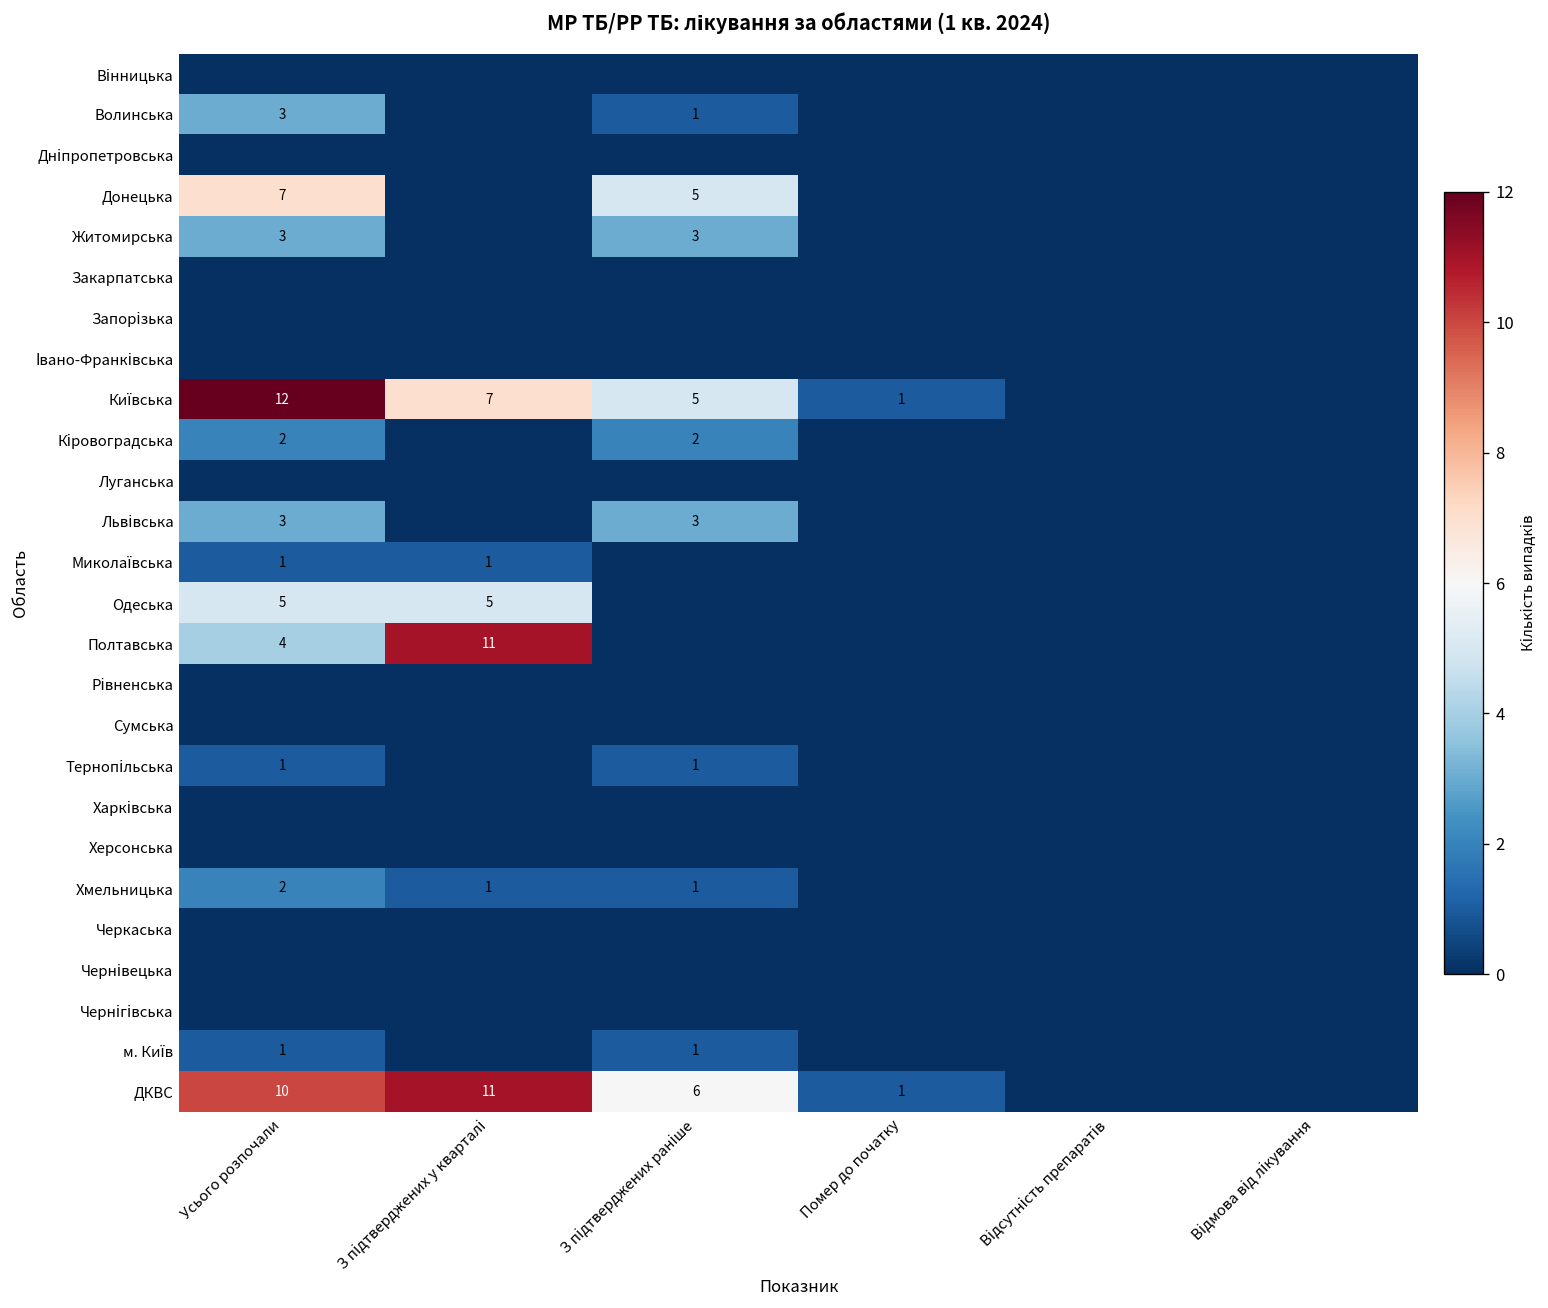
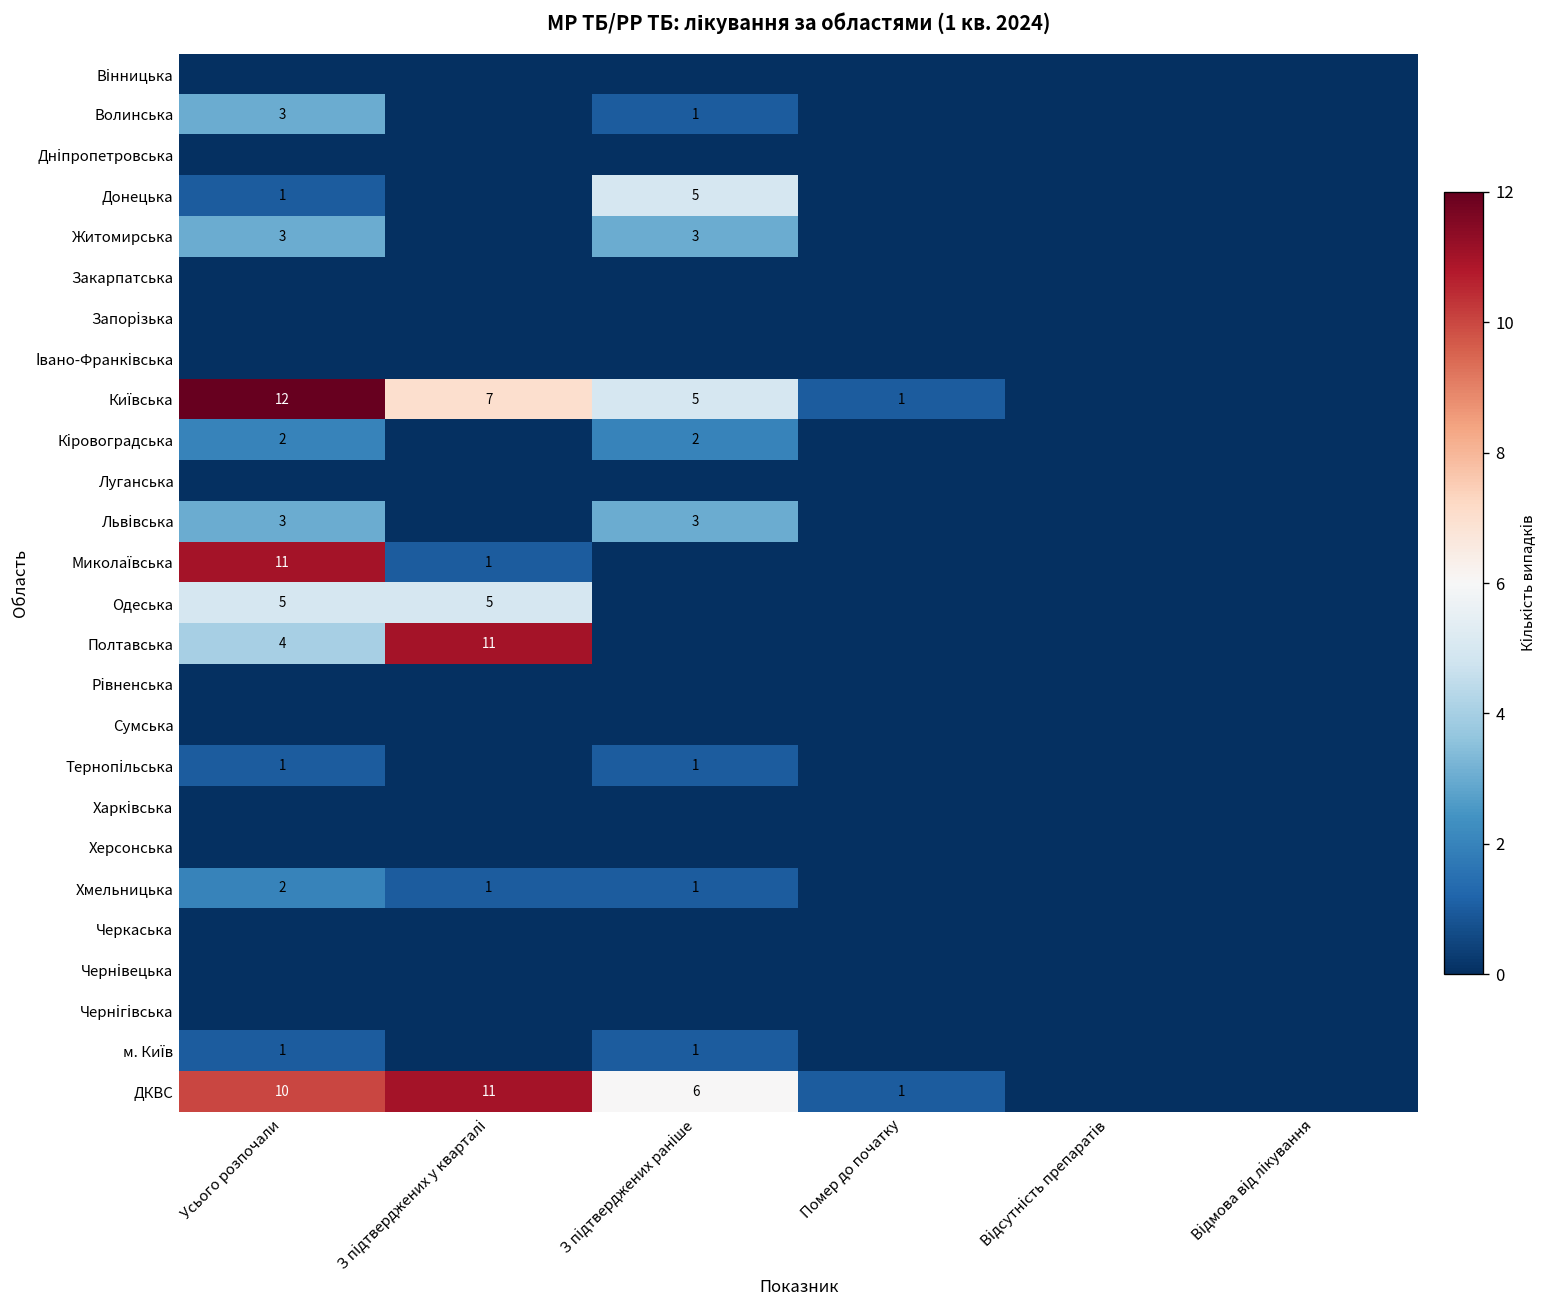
Донецька, Усього розпочали: 7 -> 1
Миколаївська, Усього розпочали: 1 -> 11
